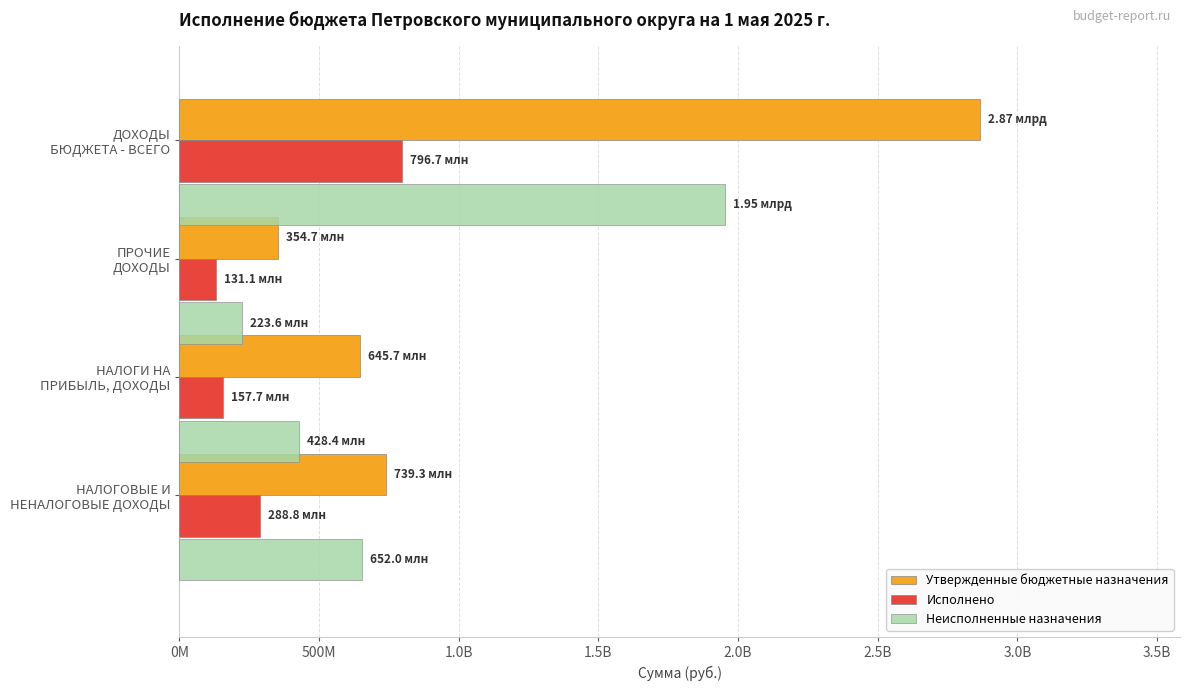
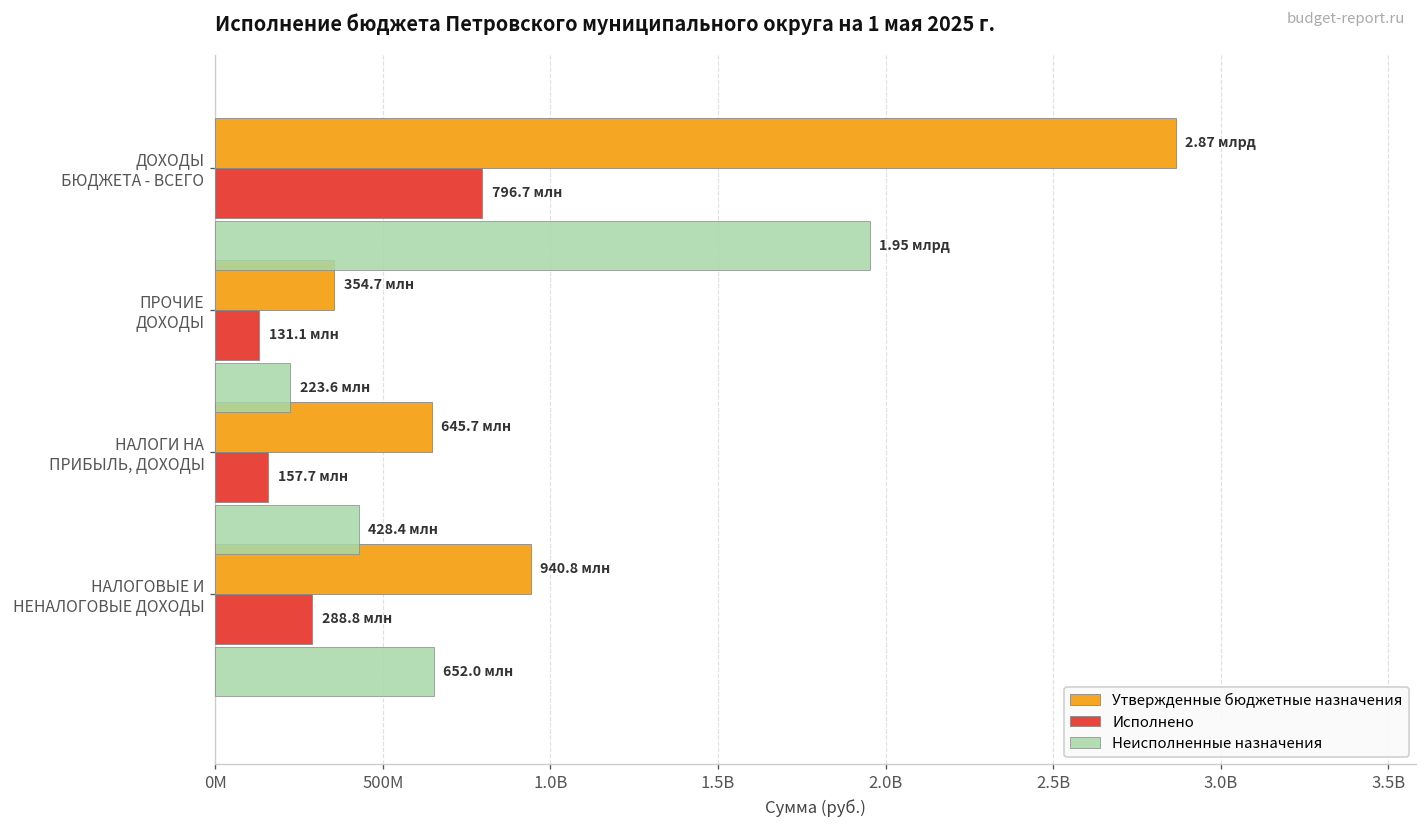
Утвержденные бюджетные назначения, НАЛОГОВЫЕ И НЕНАЛОГОВЫЕ ДОХОДЫ: 739.3 -> 940.8
